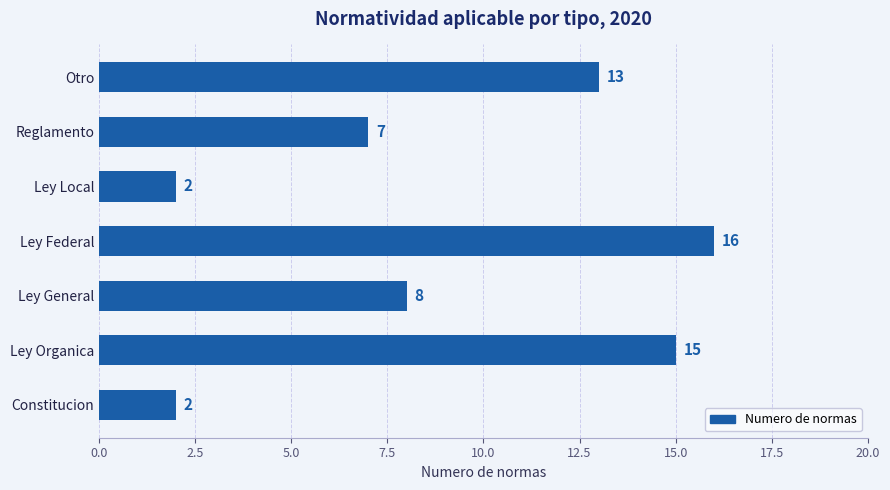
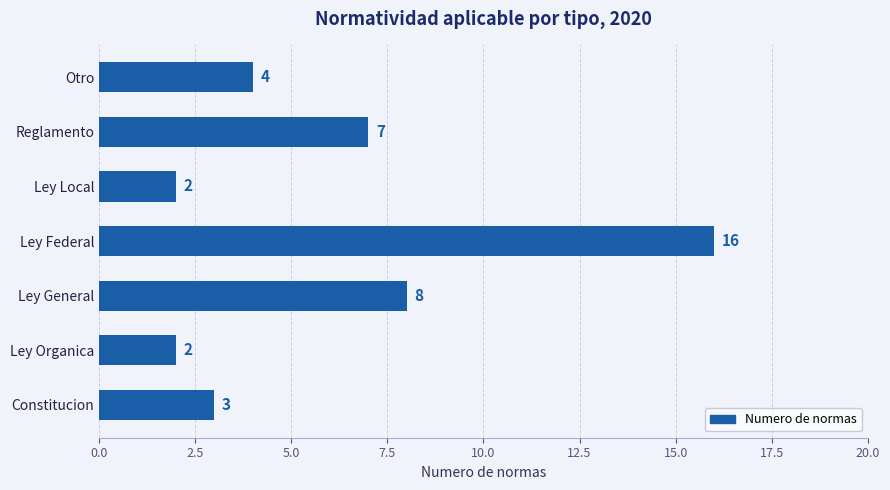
Otro: 13 -> 4
Ley Organica: 15 -> 2
Constitucion: 2 -> 3
